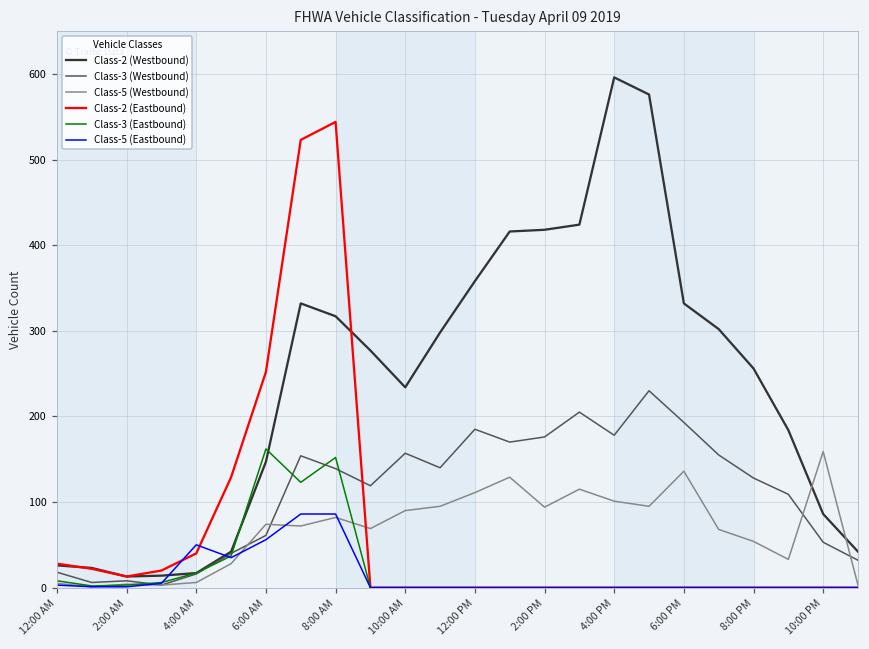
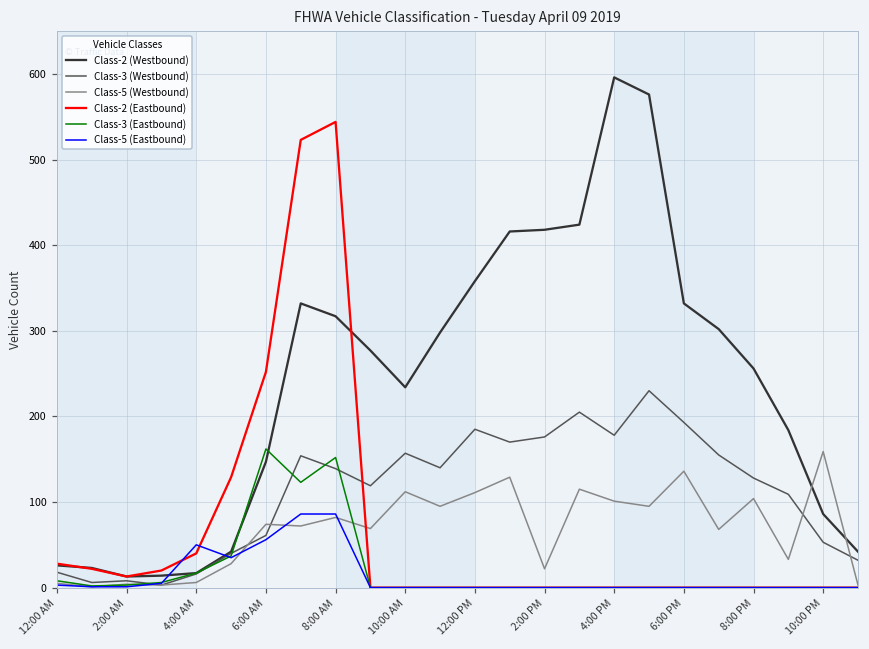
Class-5 (Westbound), 10:00 AM: 90 -> 110
Class-5 (Westbound), 2:00 PM: 90 -> 20
Class-5 (Westbound), 8:00 PM: 50 -> 100
